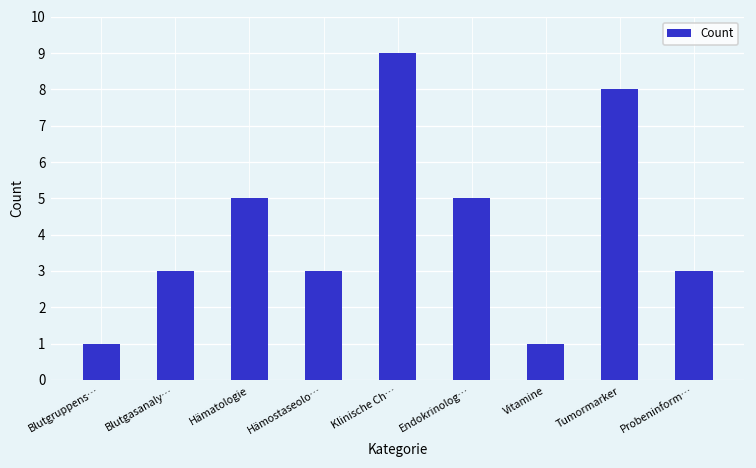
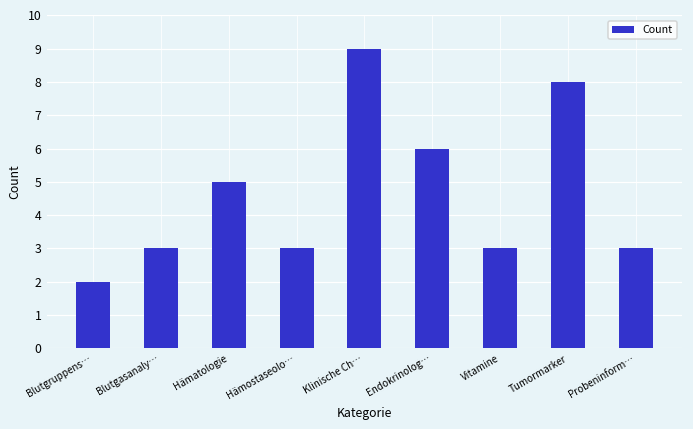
Blutgruppens…: 1 -> 2
Endokrinolog…: 5 -> 6
Vitamine: 1 -> 3
